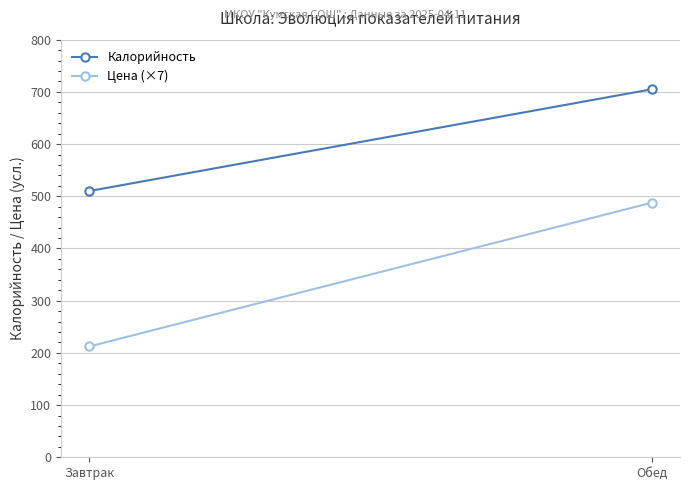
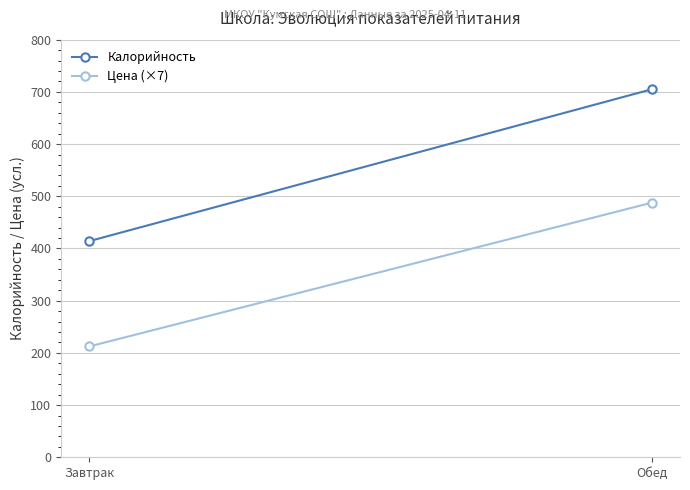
Калорийность, Завтрак: 510 -> 410
